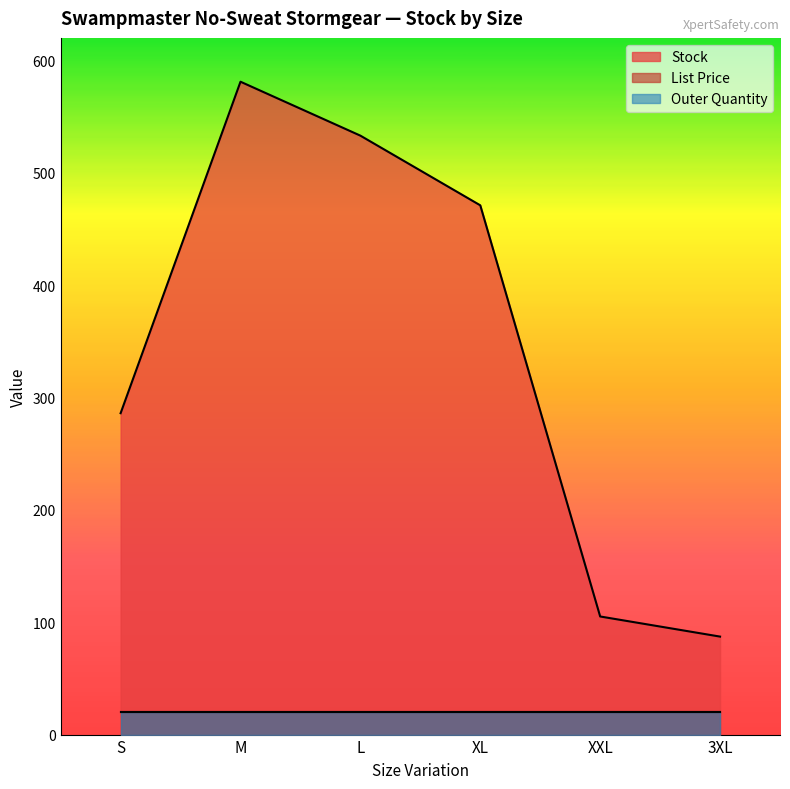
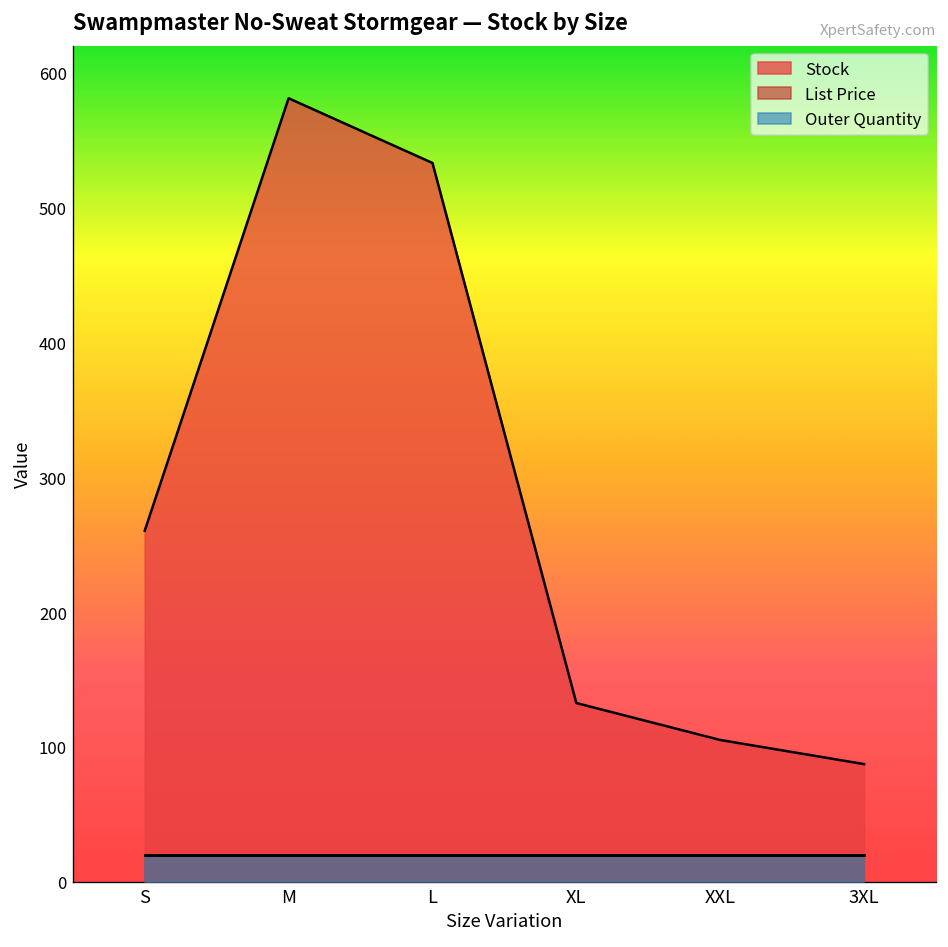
Stock, S: 286 -> 260
Stock, XL: 471 -> 133
